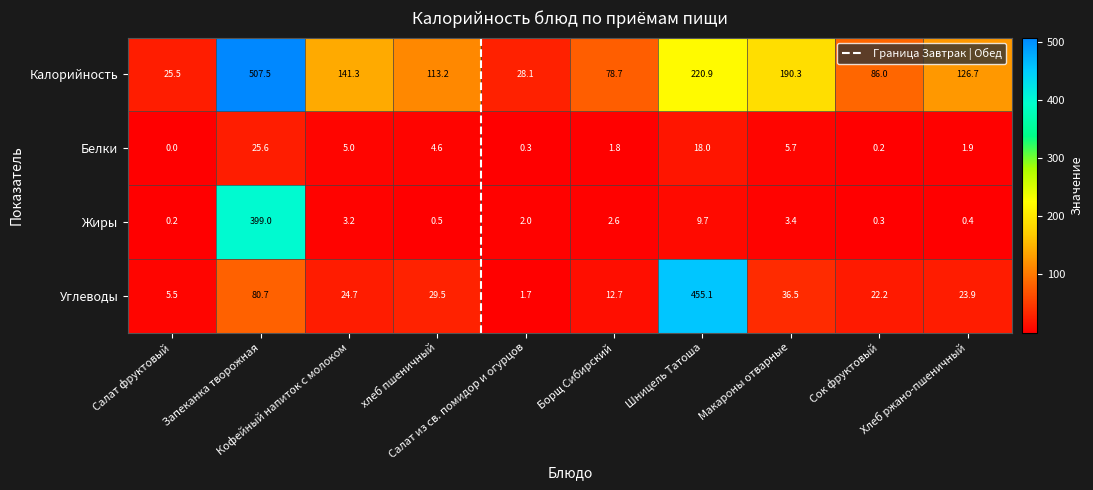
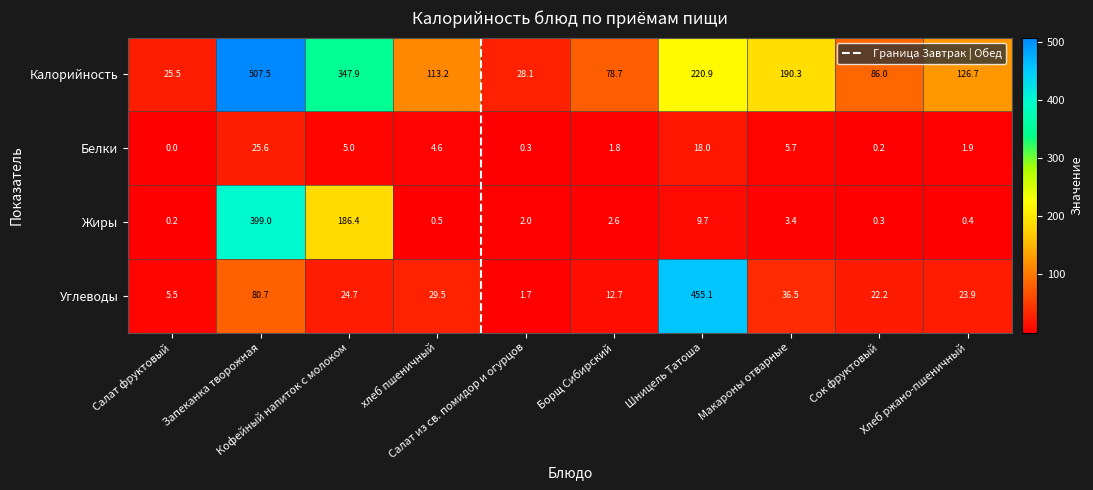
Калорийность, Кофейный напиток с молоком: 141.3 -> 347.9
Жиры, Кофейный напиток с молоком: 3.2 -> 186.4
